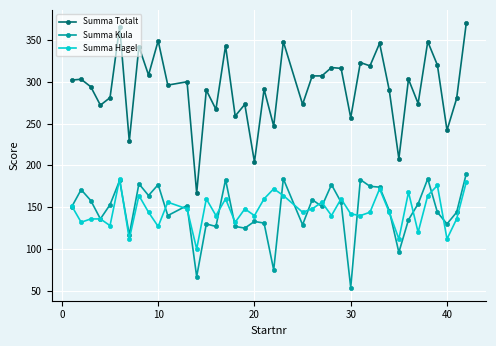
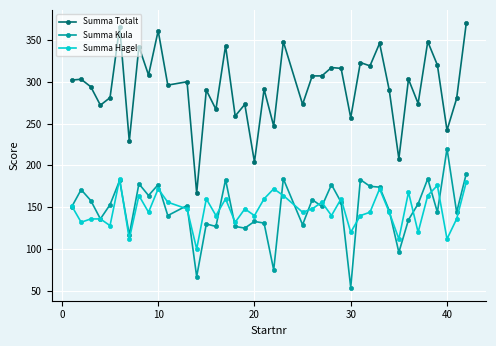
Summa Totalt, 10: 350 -> 360
Summa Hagel, 10: 130 -> 170
Summa Hagel, 30: 140 -> 120
Summa Kula, 40: 130 -> 220
